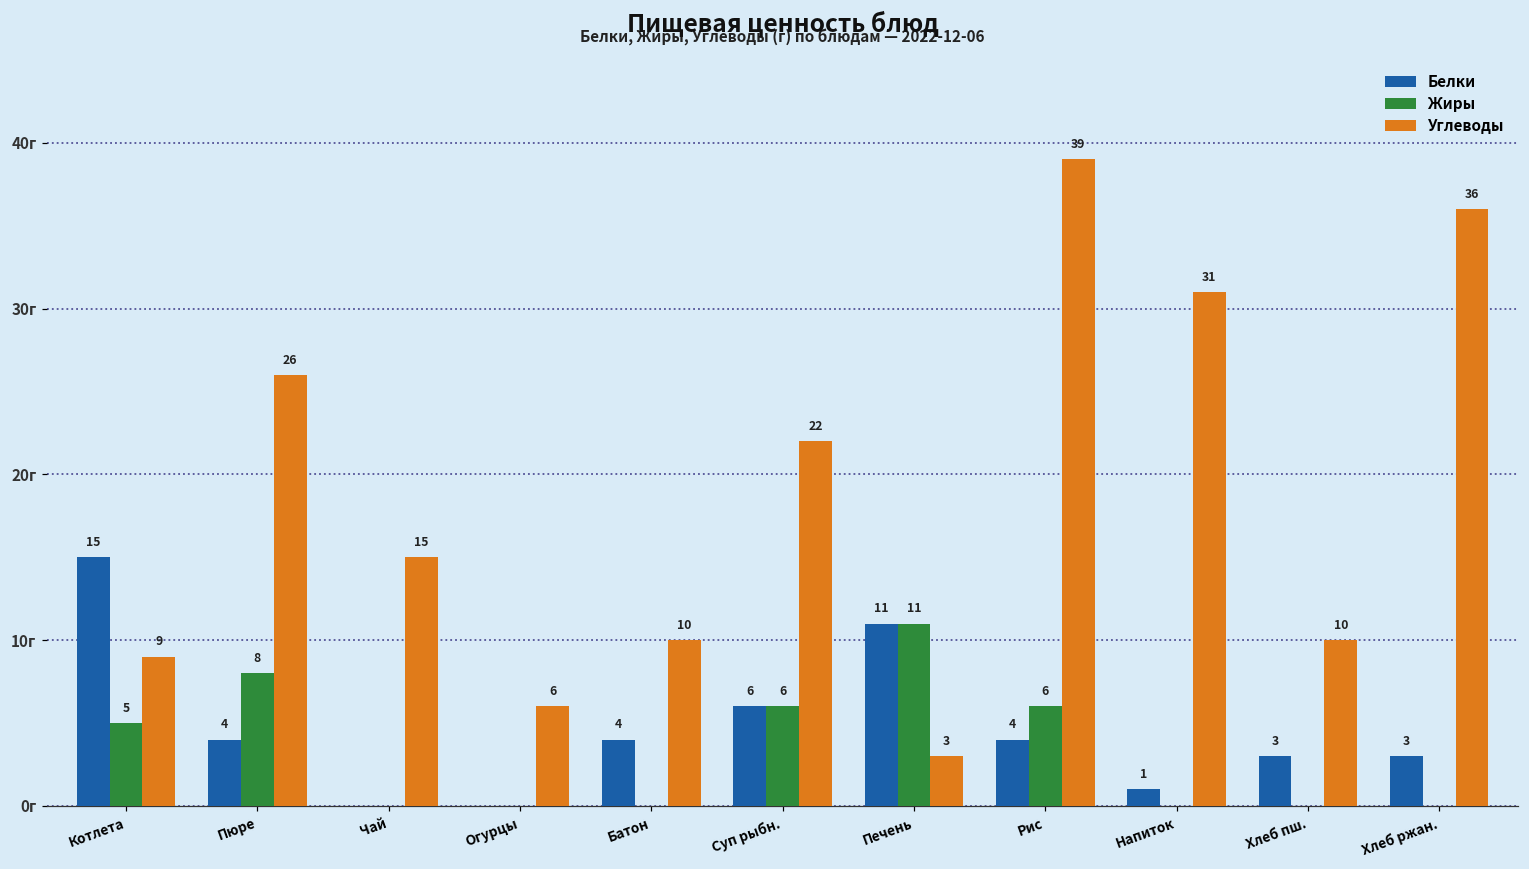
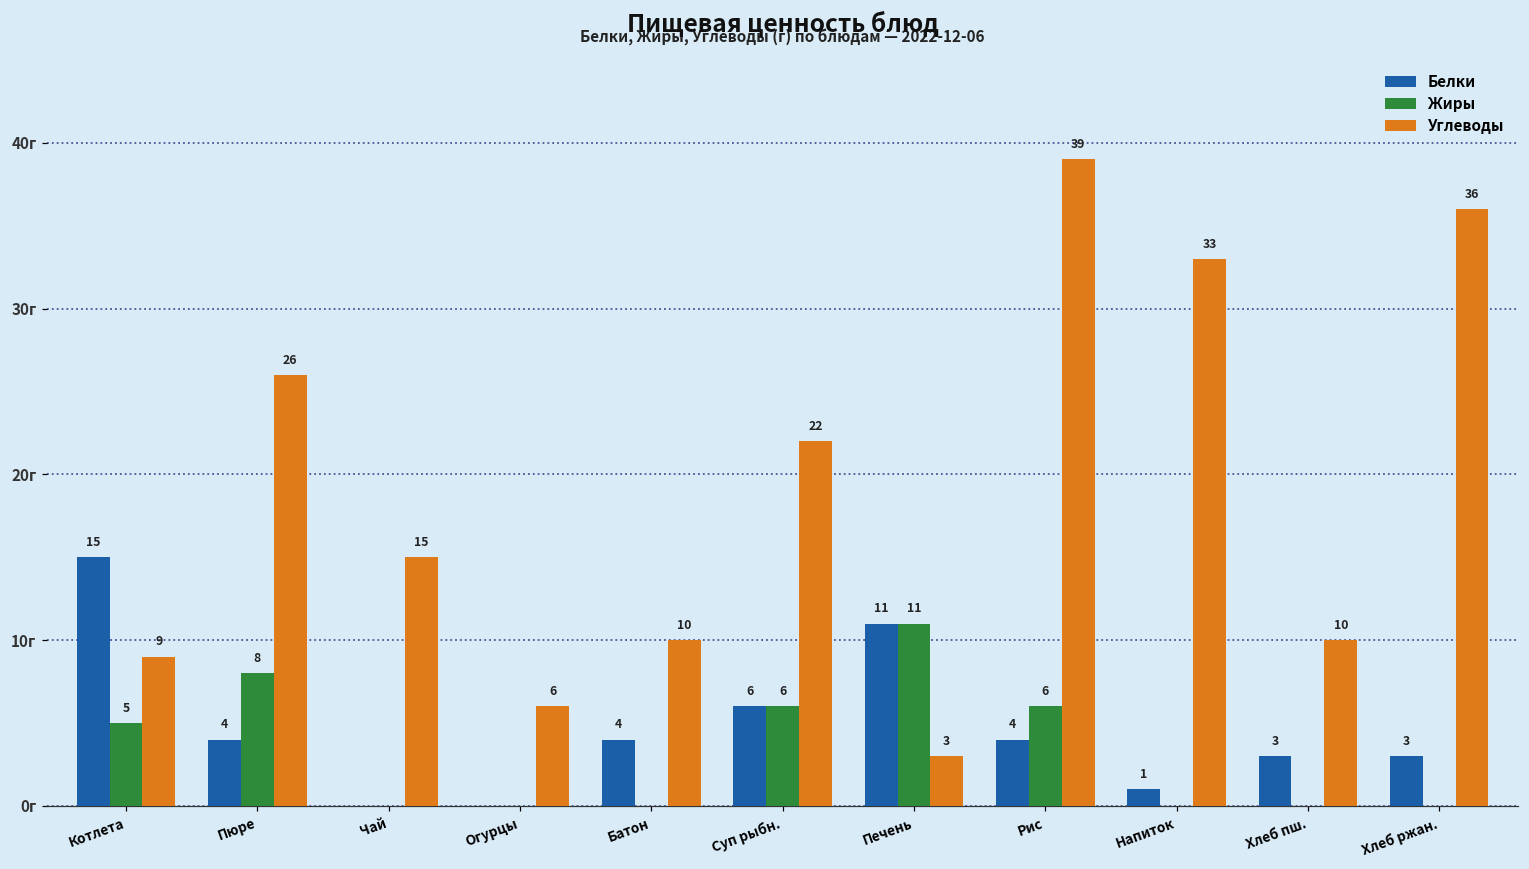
Углеводы, Напиток: 31 -> 33
